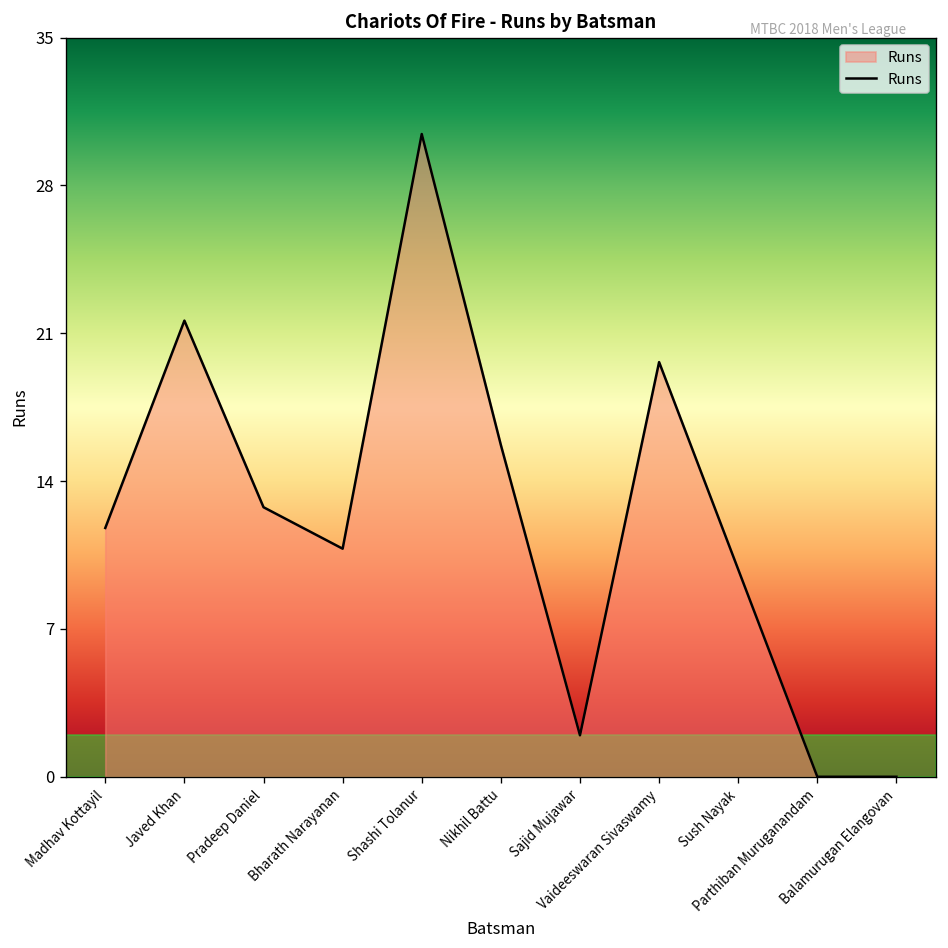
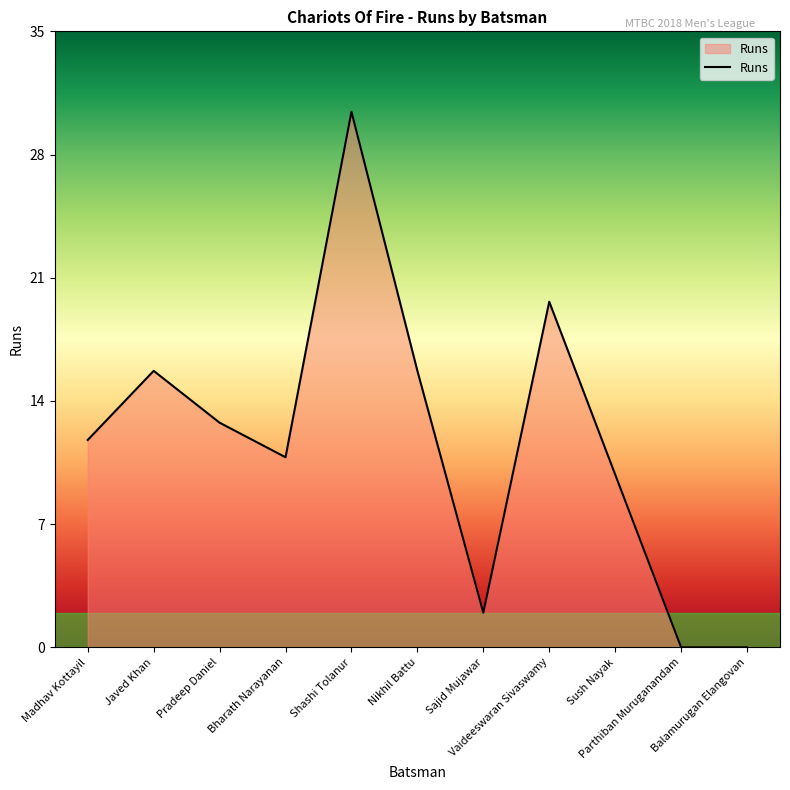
Javed Khan: 22 -> 16
